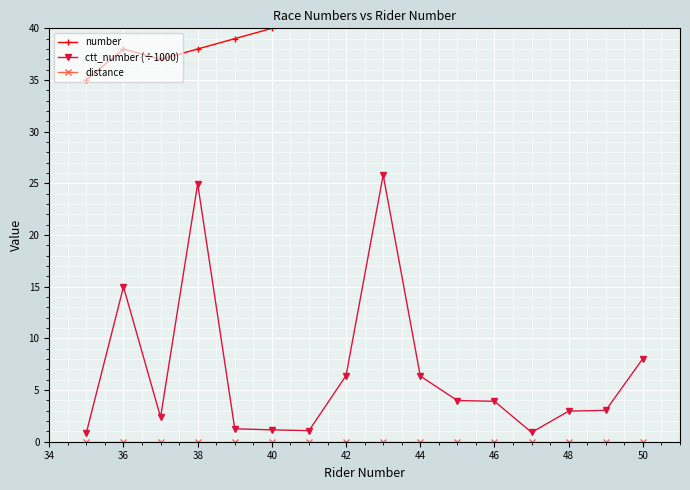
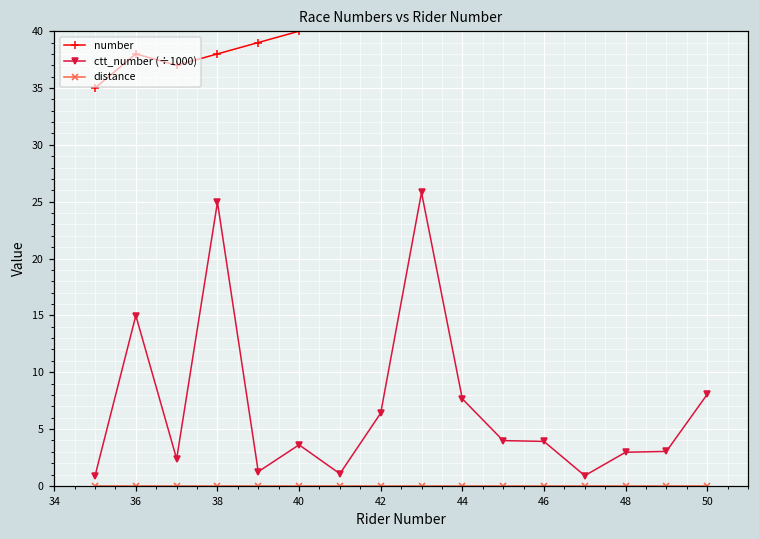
ctt_number (÷1000), 40: 1.1 -> 3.6
ctt_number (÷1000), 44: 6.4 -> 7.7
